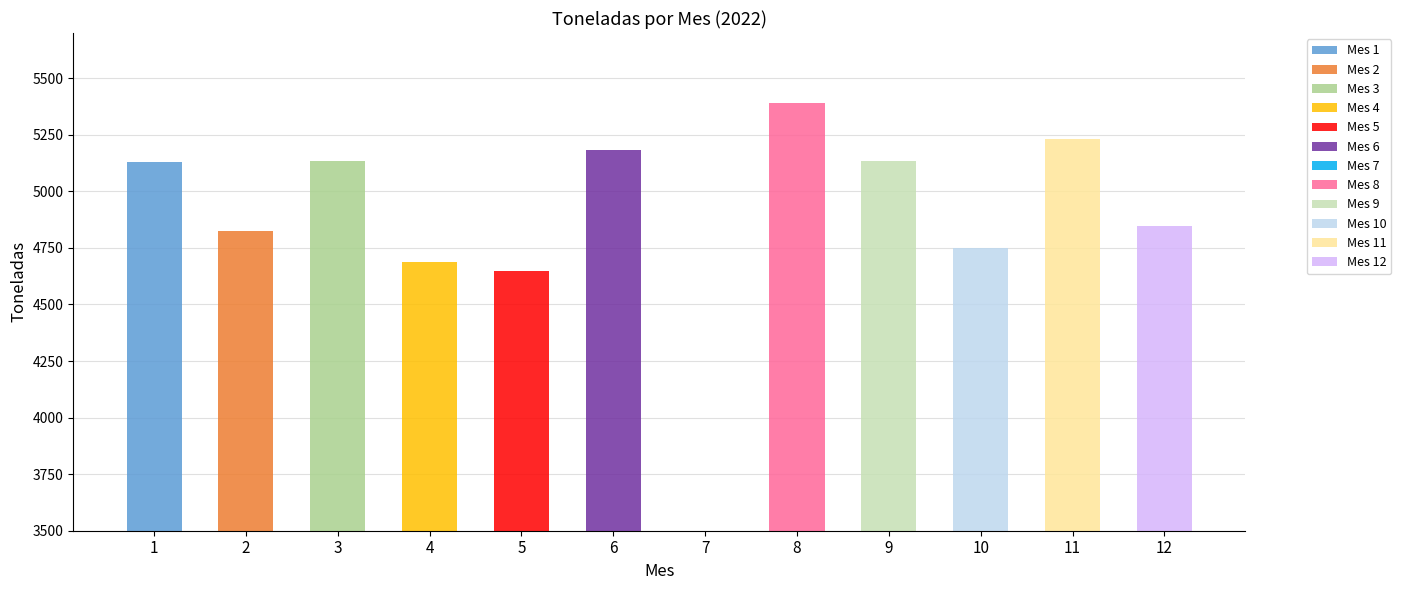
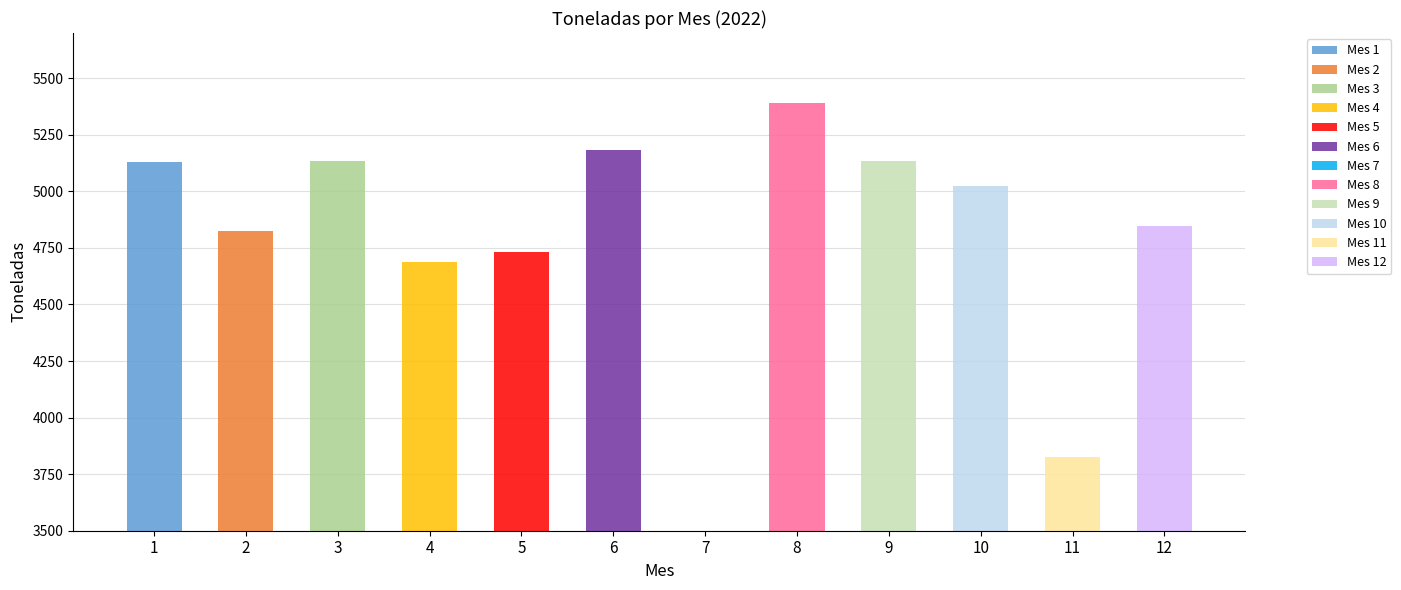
5: 4650 -> 4730
10: 4750 -> 5020
11: 5230 -> 3830
